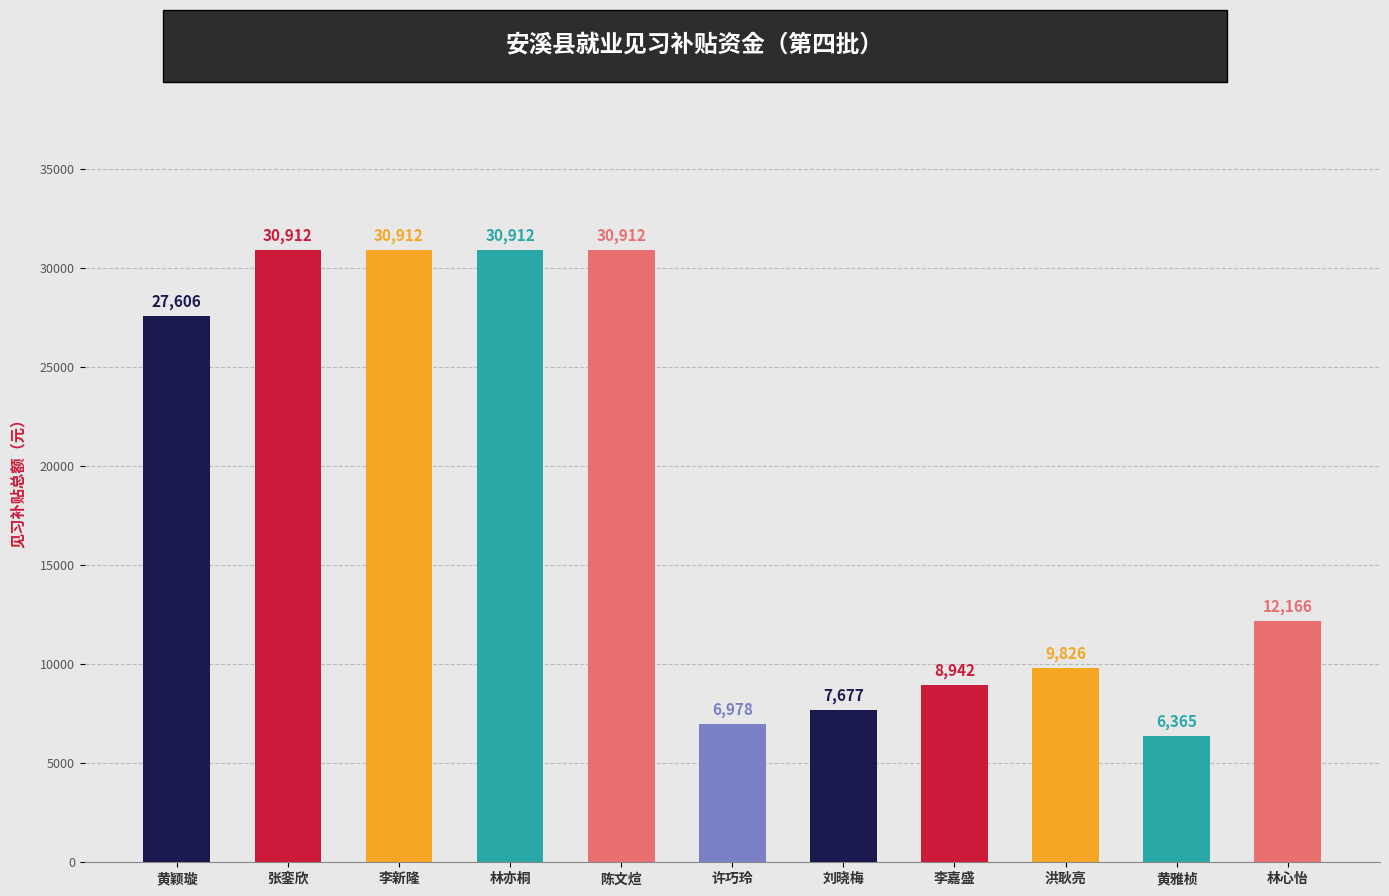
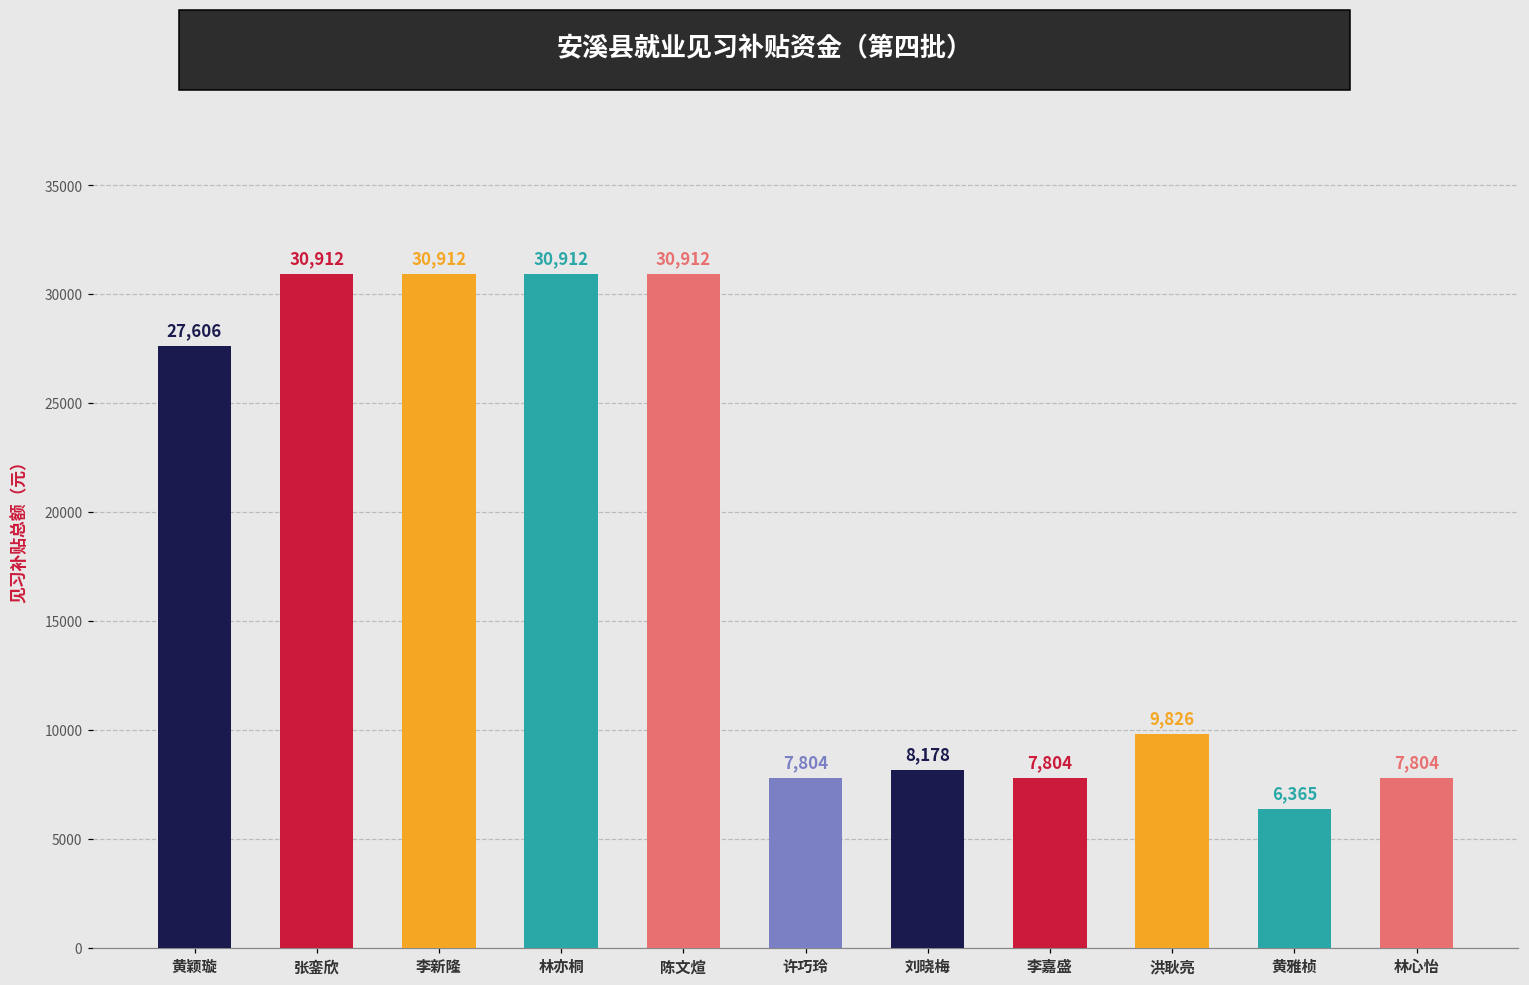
许巧玲: 6,978 -> 7,804
刘晓梅: 7,677 -> 8,178
李嘉盛: 8,942 -> 7,804
林心怡: 12,166 -> 7,804
